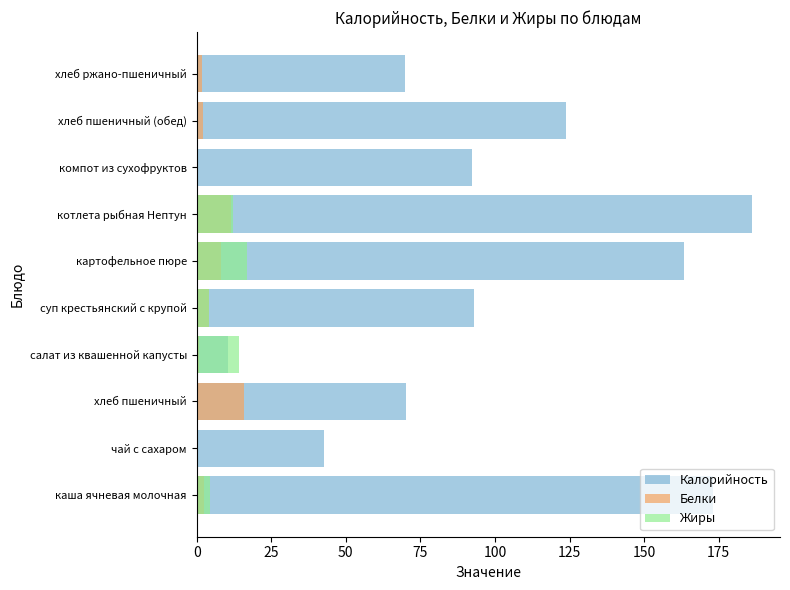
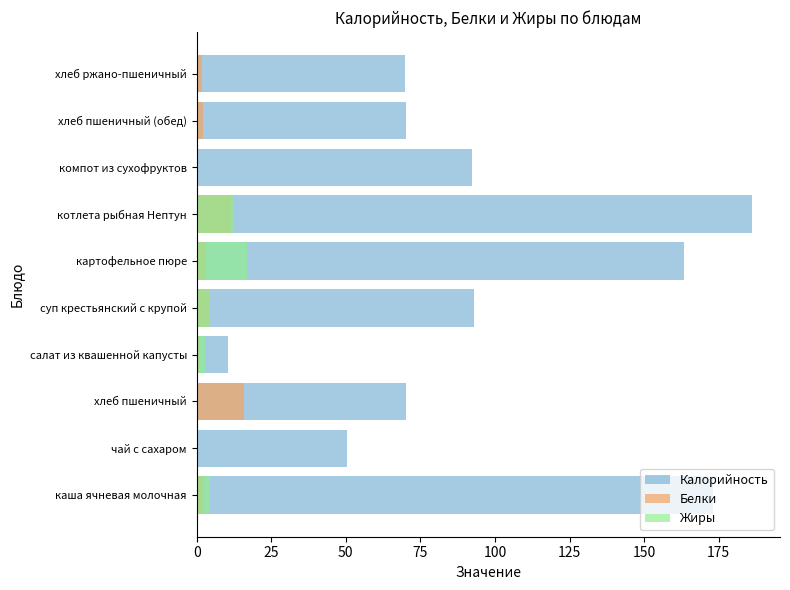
Калорийность, хлеб пшеничный (обед): 124 -> 70
Белки, картофельное пюре: 8 -> 3
Жиры, салат из квашенной капусты: 14 -> 3
Калорийность, чай с сахаром: 43 -> 50
